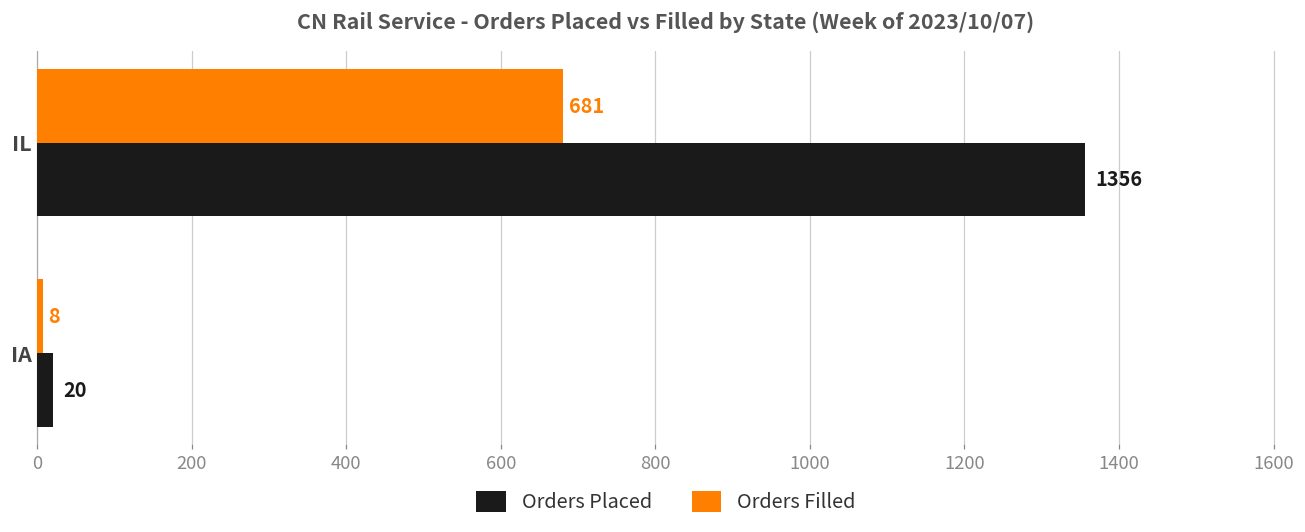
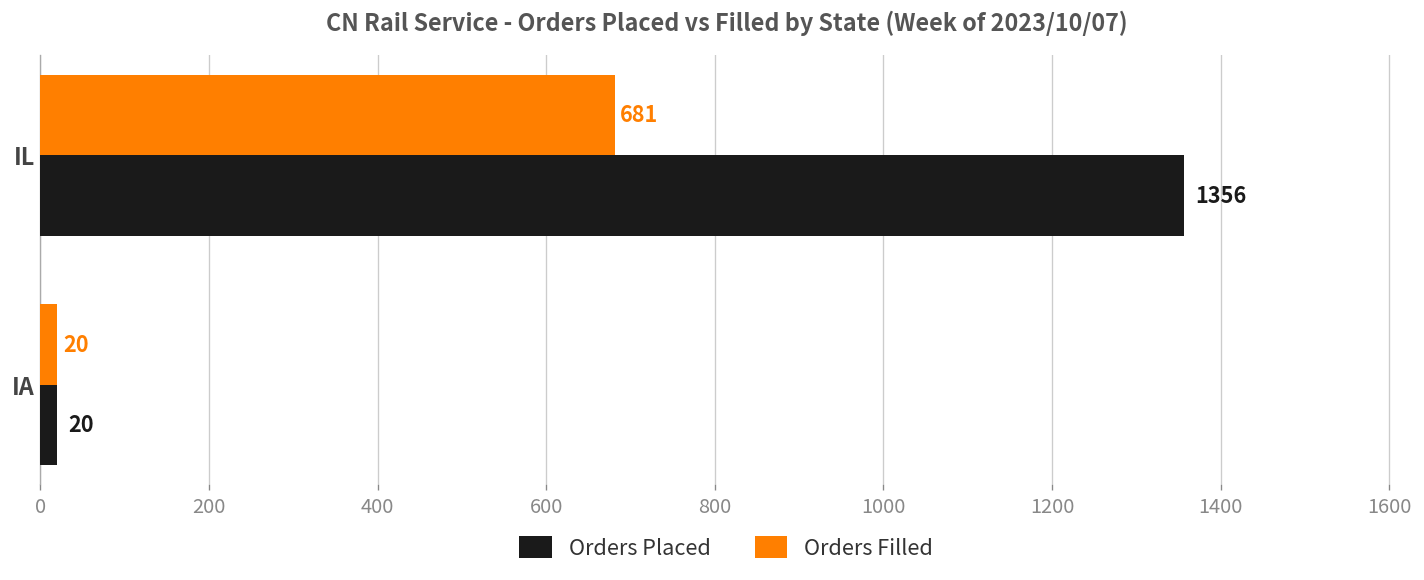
Orders Filled, IA: 8 -> 20
